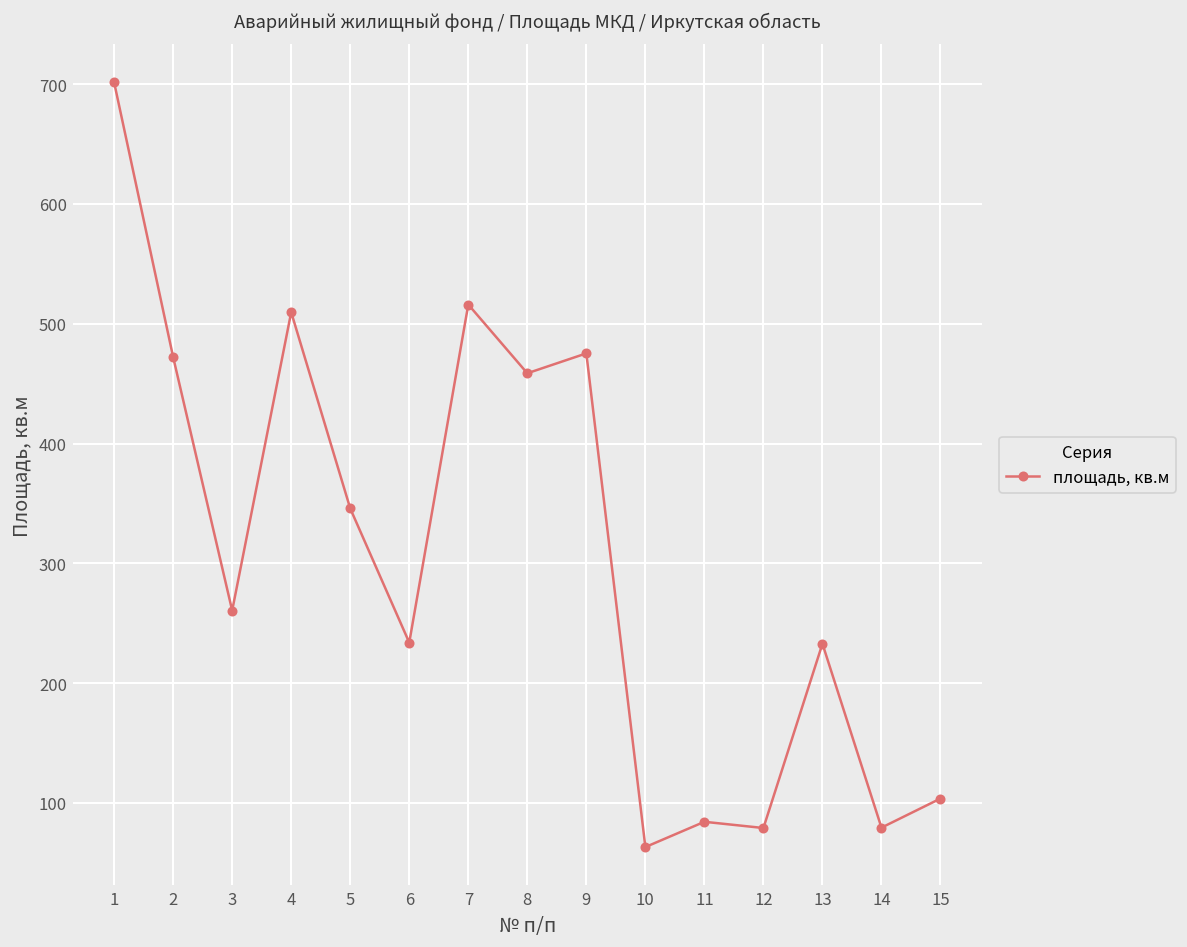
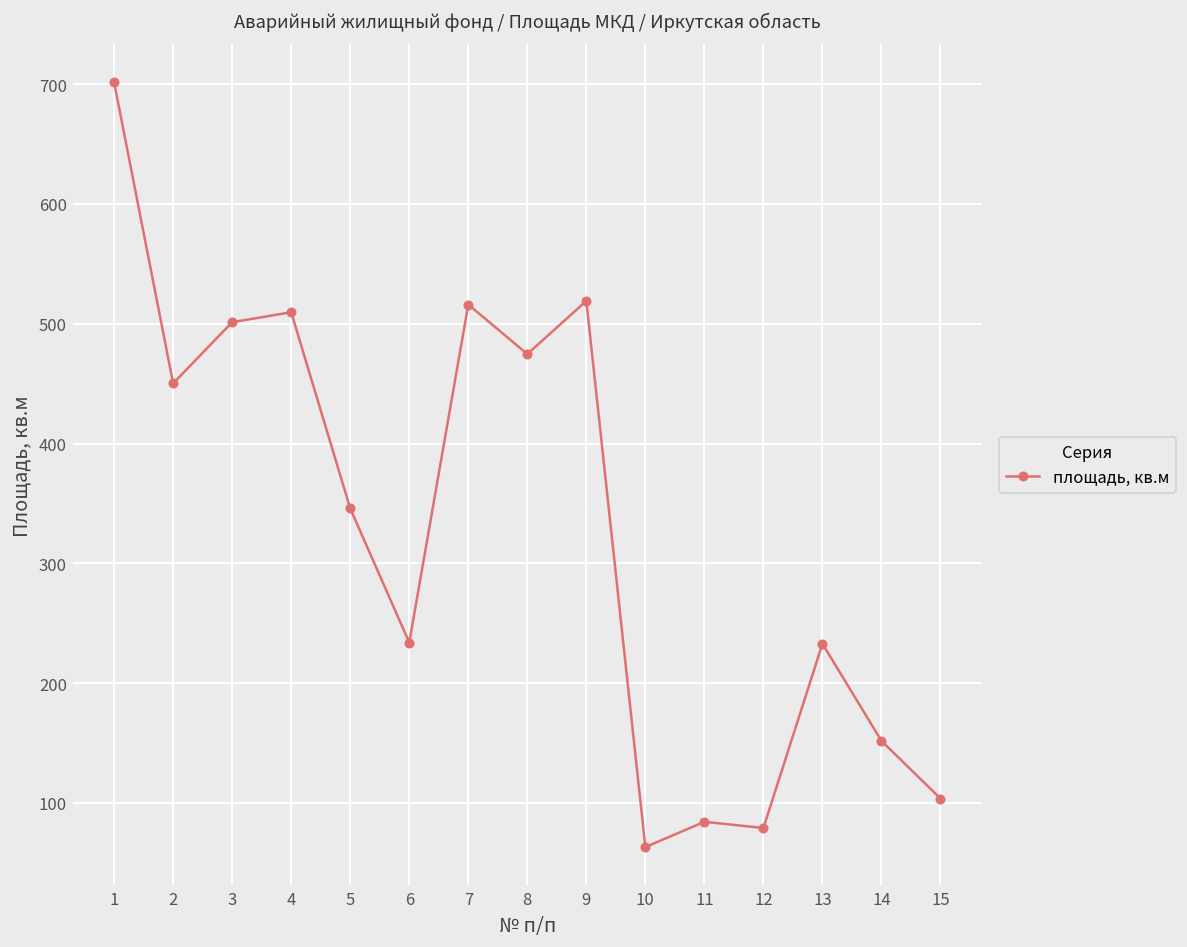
2: 470 -> 450
3: 260 -> 500
8: 460 -> 470
9: 480 -> 520
14: 80 -> 150
